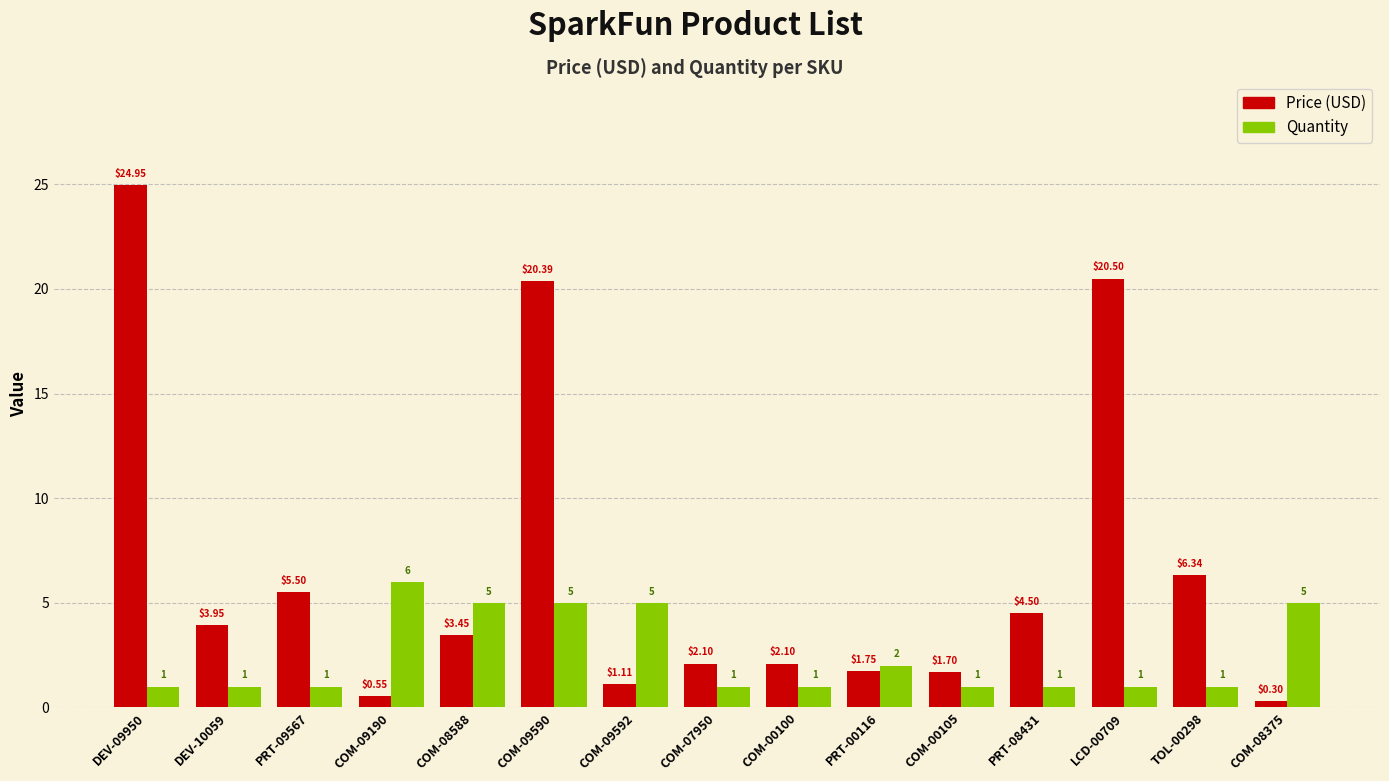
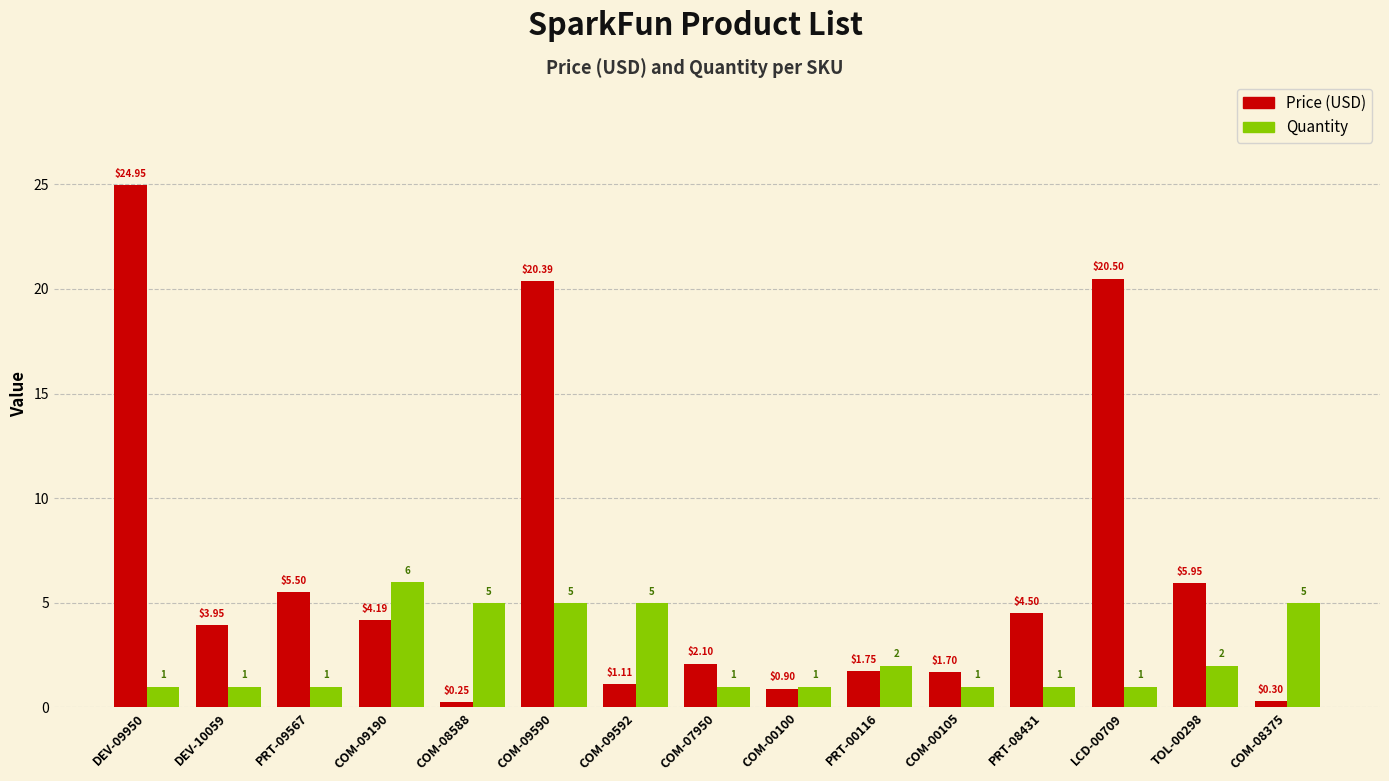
Price (USD), COM-09190: $0.55 -> $4.19
Price (USD), COM-08588: $3.45 -> $0.25
Price (USD), COM-00100: $2.10 -> $0.90
Price (USD), TOL-00298: $6.34 -> $5.95
Quantity, TOL-00298: 1 -> 2
